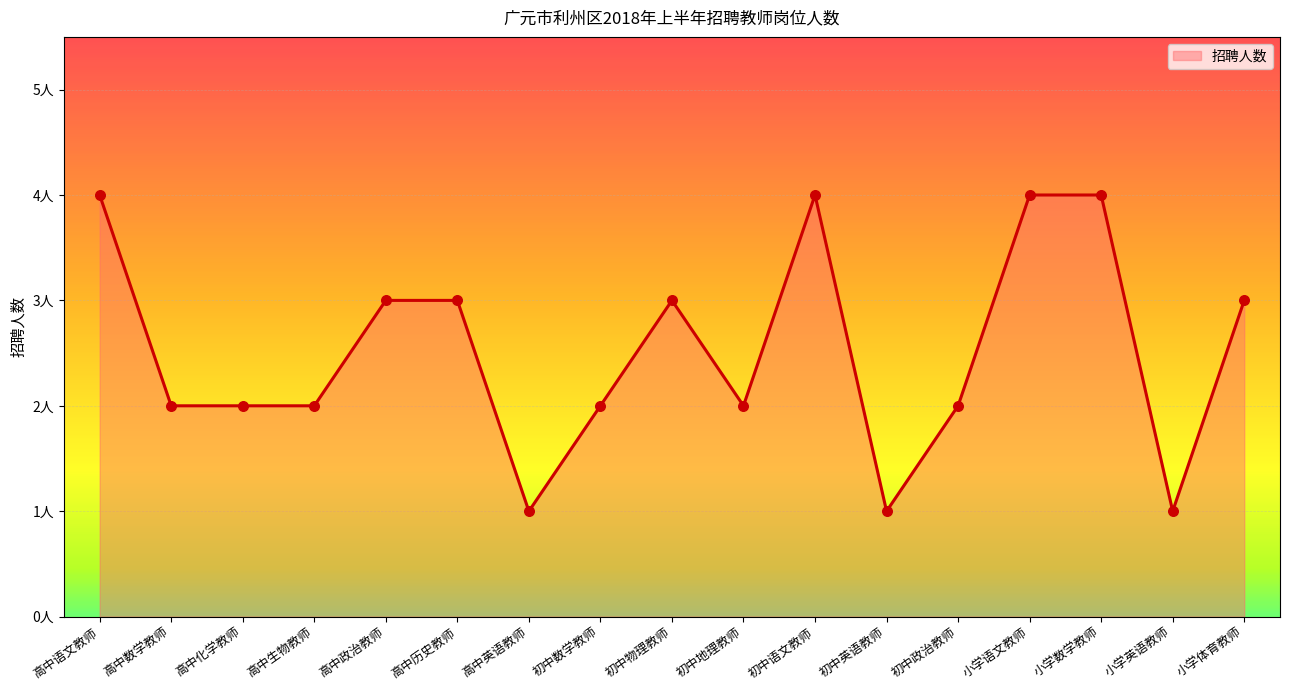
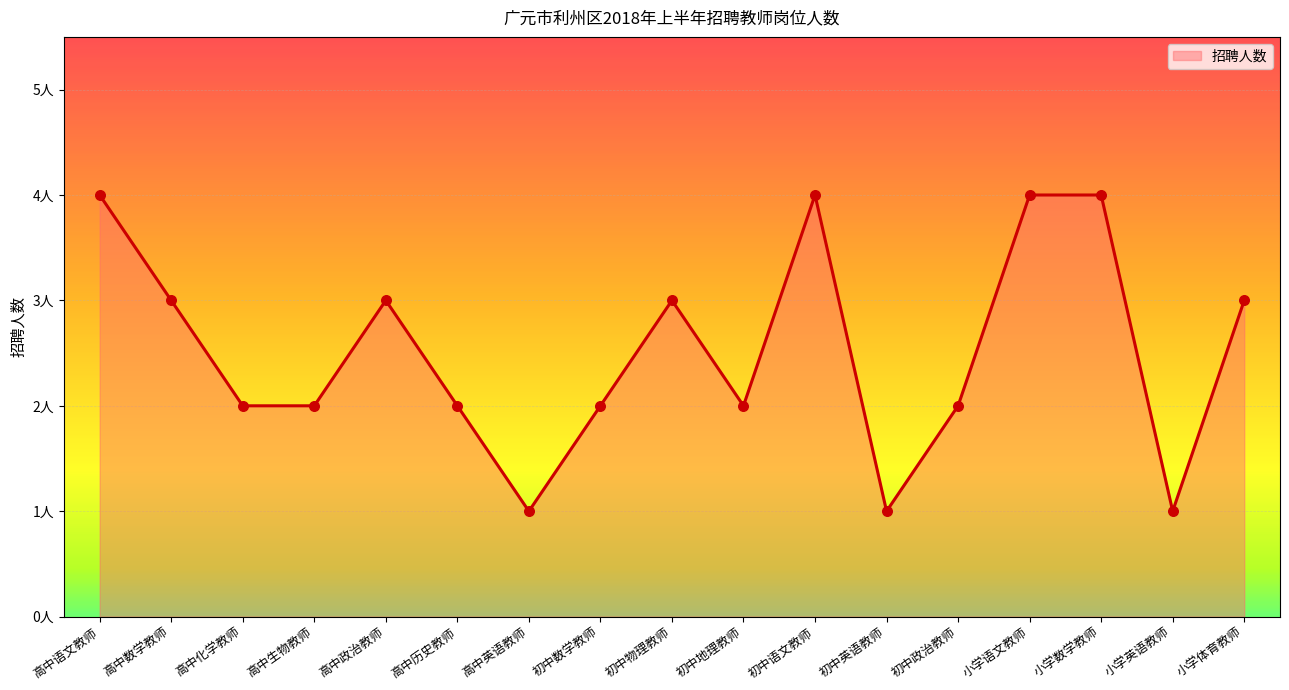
高中数学教师: 2人 -> 3人
高中历史教师: 3人 -> 2人
